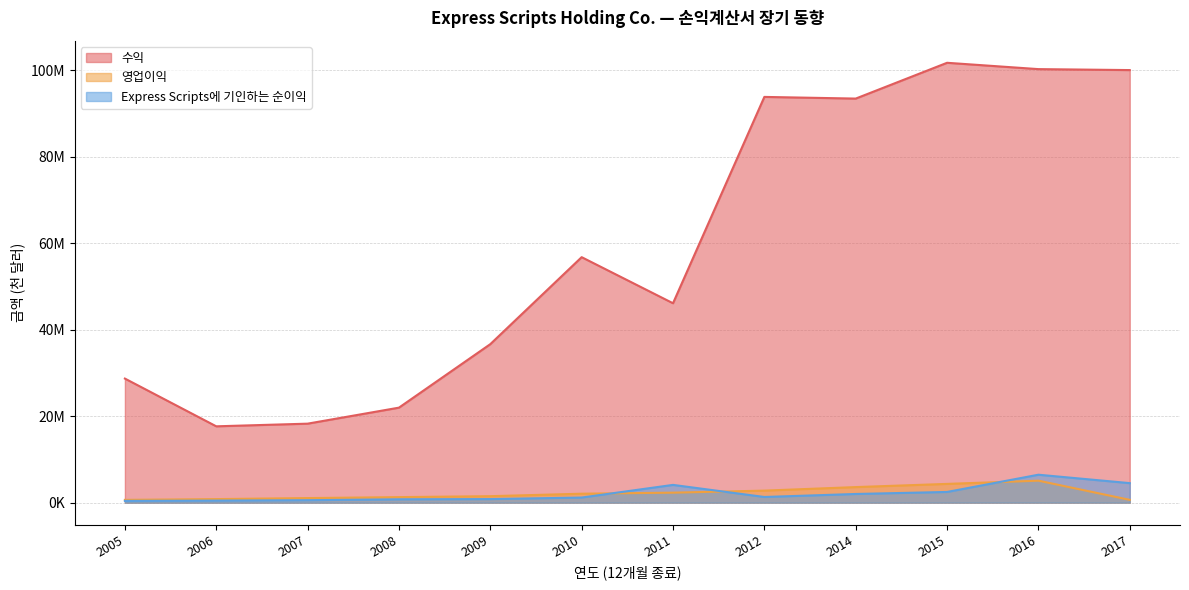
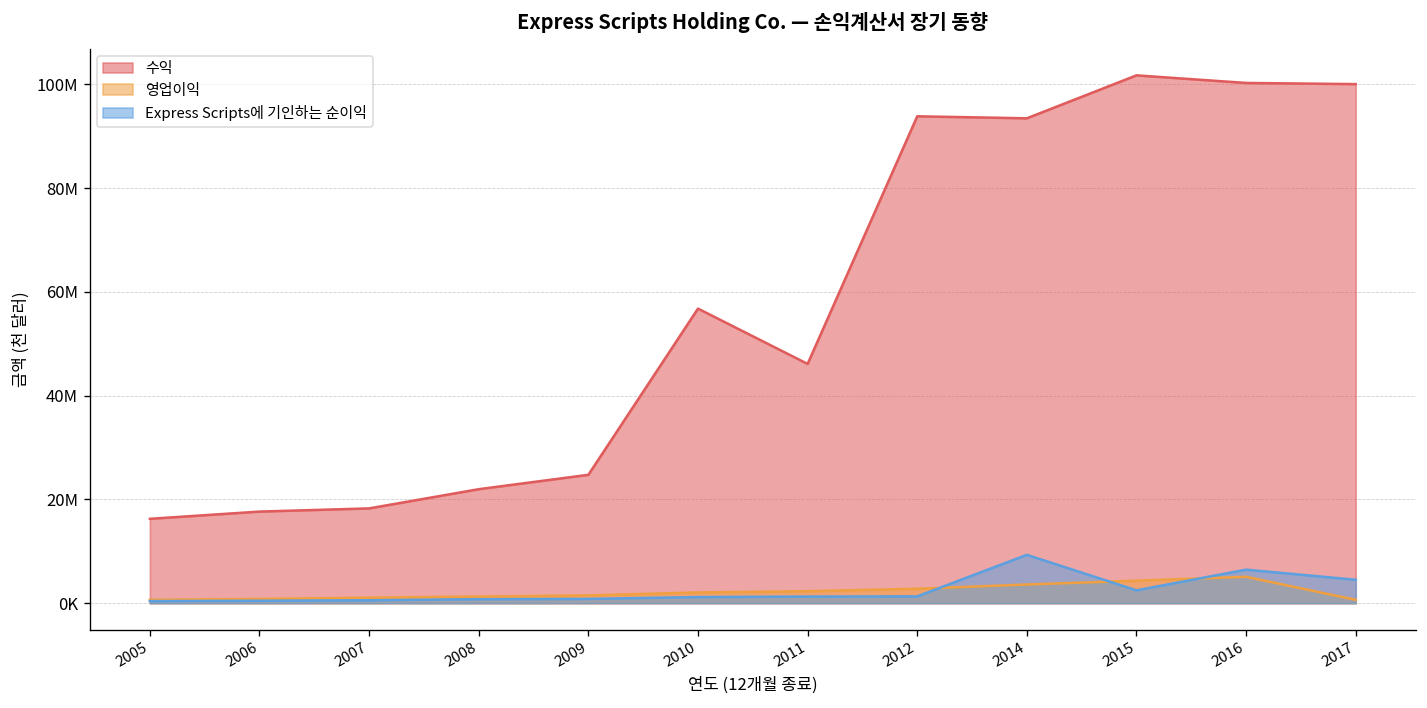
수익, 2005: 29000000 -> 16000000
수익, 2009: 37000000 -> 25000000
Express Scripts에 기인하는 순이익, 2011: 4000000 -> 1000000
Express Scripts에 기인하는 순이익, 2014: 2000000 -> 9000000
